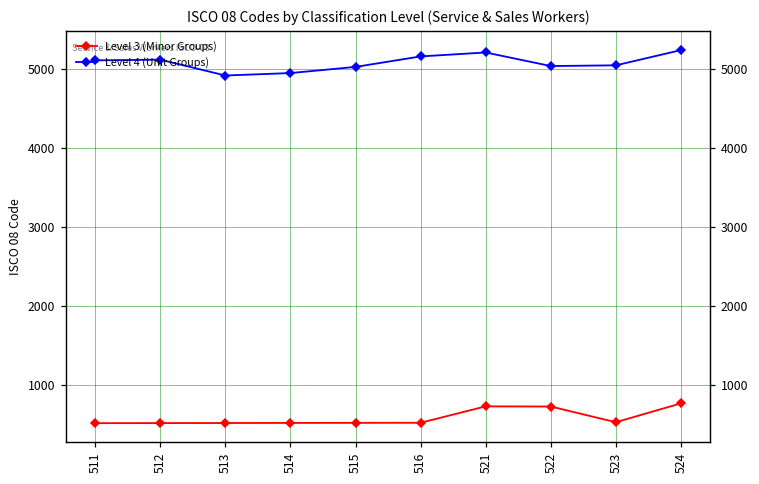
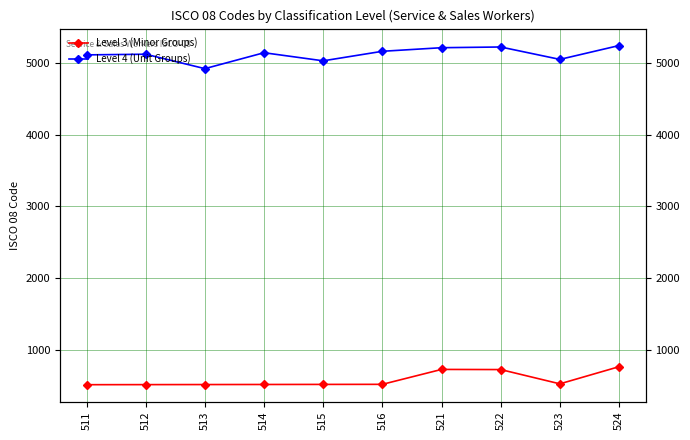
Level 4 (Unit Groups), 514: 5000 -> 5100
Level 4 (Unit Groups), 522: 5000 -> 5200
